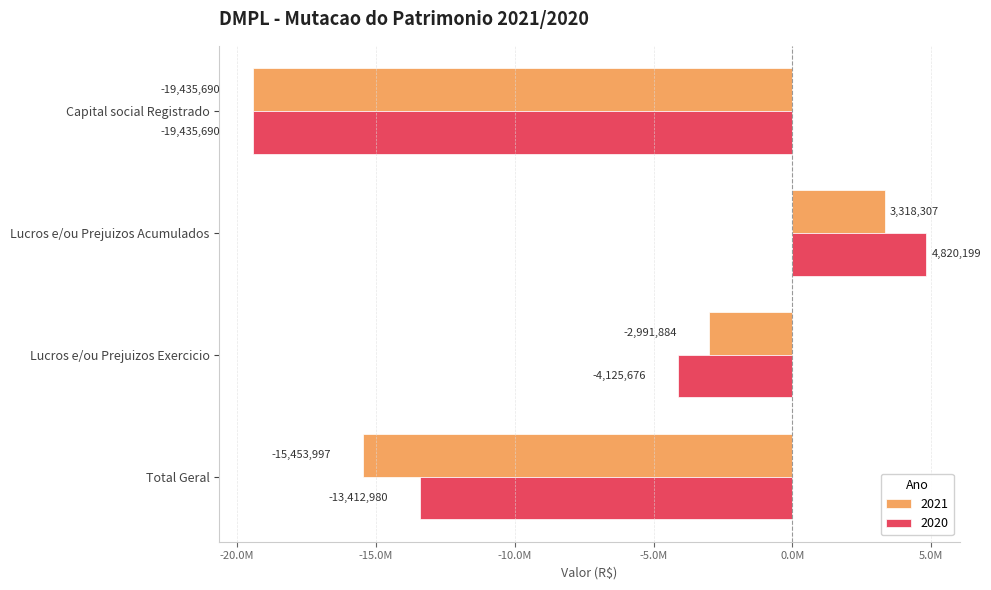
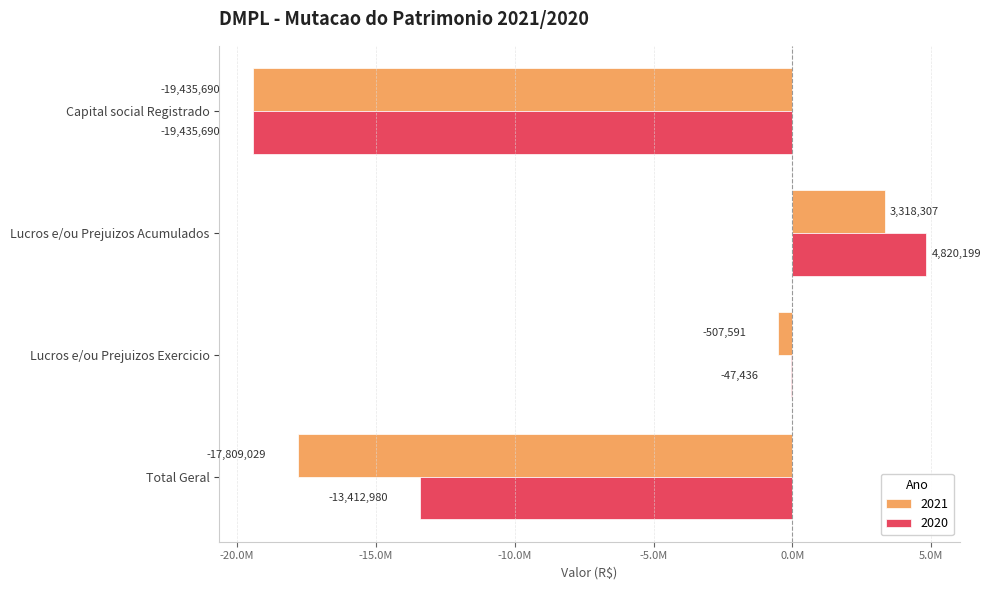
2021, Lucros e/ou Prejuizos Exercicio: -2,991,884 -> -507,591
2020, Lucros e/ou Prejuizos Exercicio: -4,125,676 -> -47,436
2021, Total Geral: -15,453,997 -> -17,809,029
